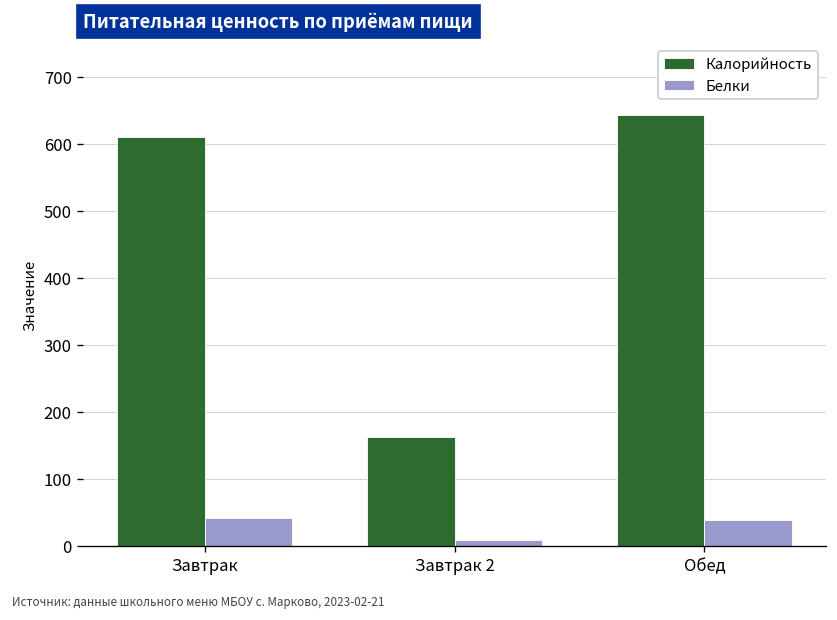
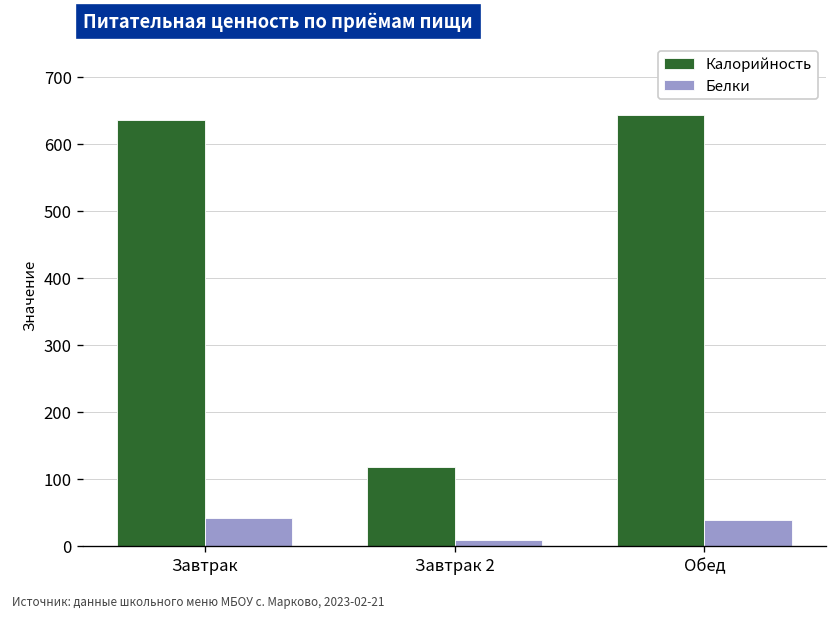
Калорийность, Завтрак: 610 -> 640
Калорийность, Завтрак 2: 160 -> 120
